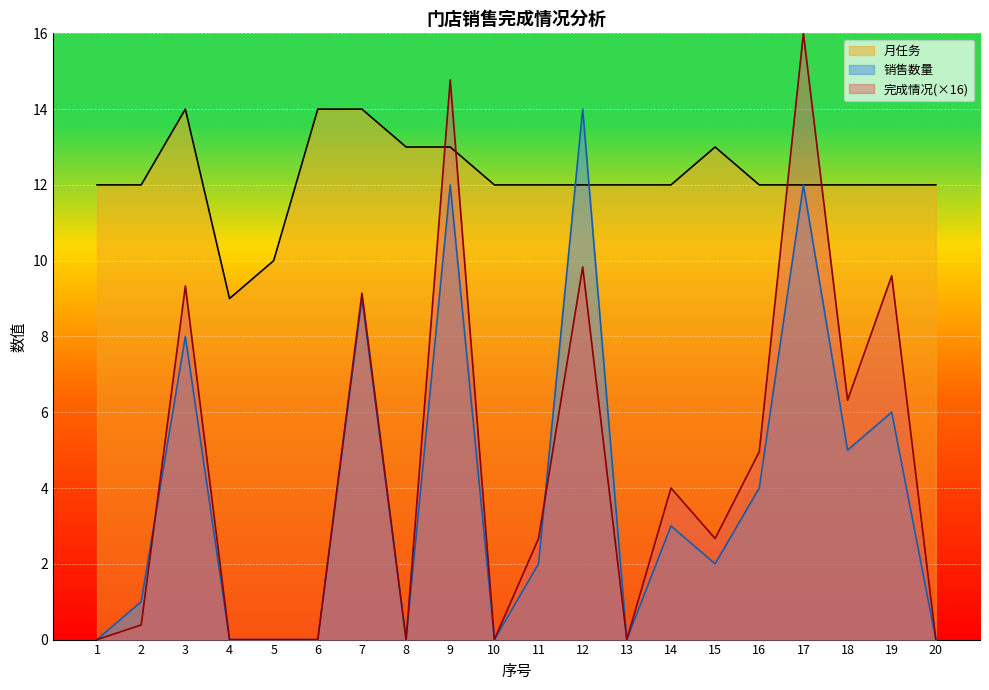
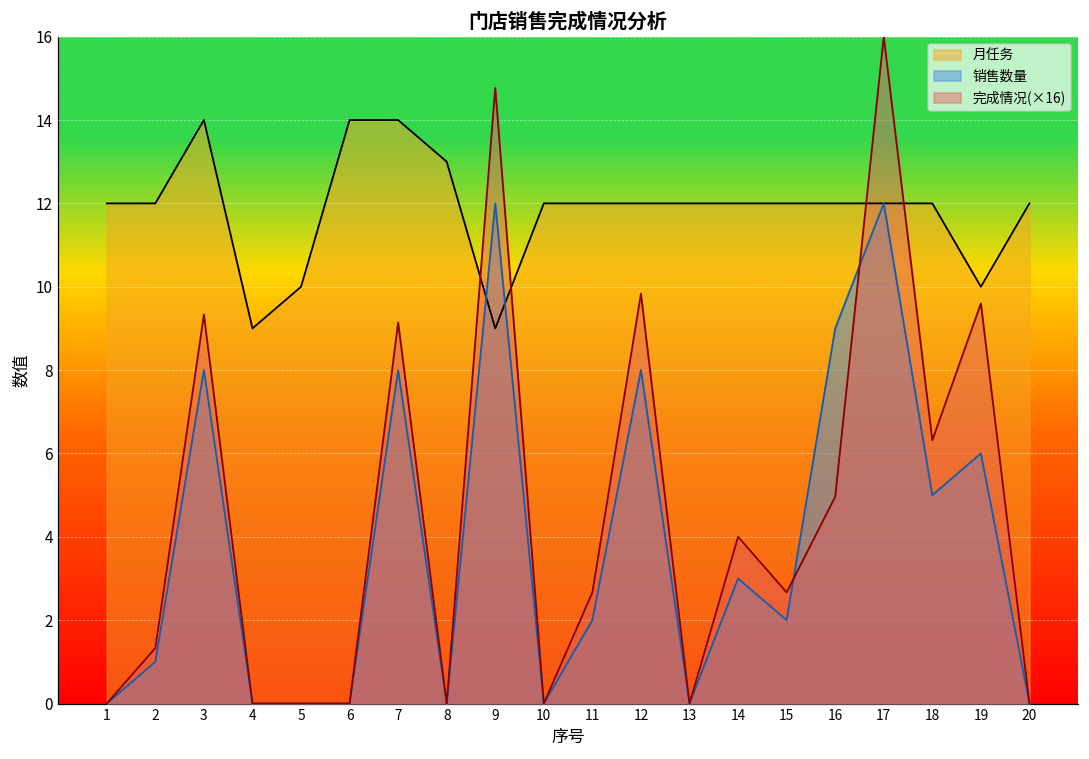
完成情况(×16), 2: 0.4 -> 1.3
销售数量, 7: 9 -> 8
月任务, 9: 13 -> 9
销售数量, 12: 14 -> 8
月任务, 15: 13 -> 12
销售数量, 16: 4 -> 9
月任务, 19: 12 -> 10
